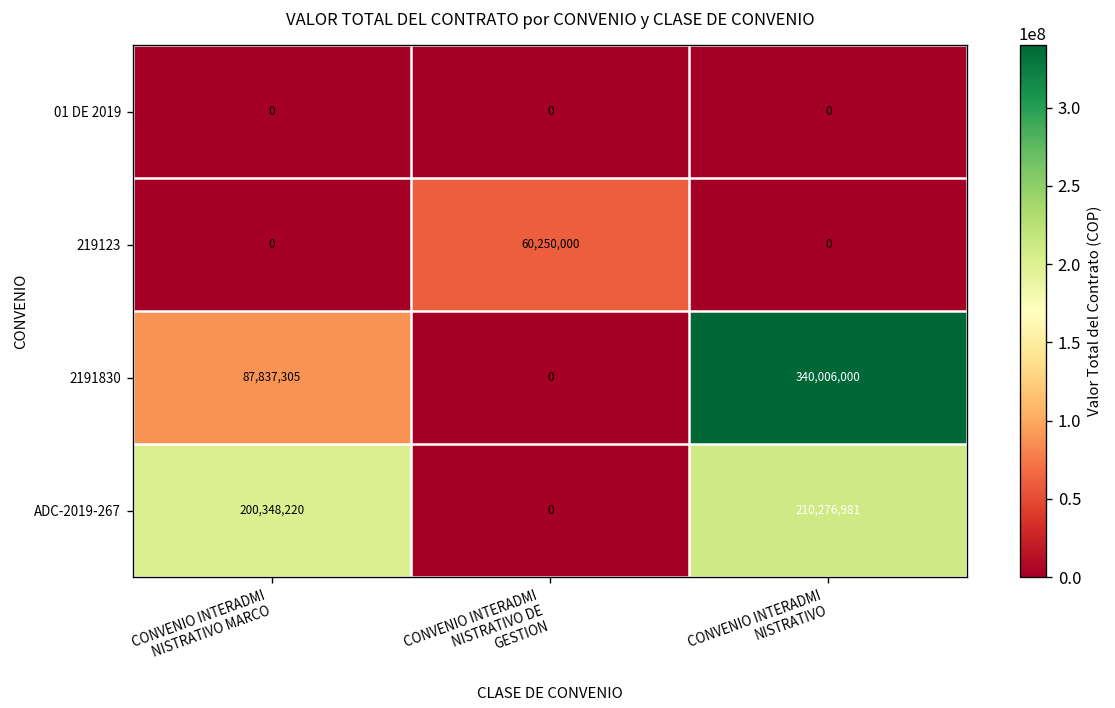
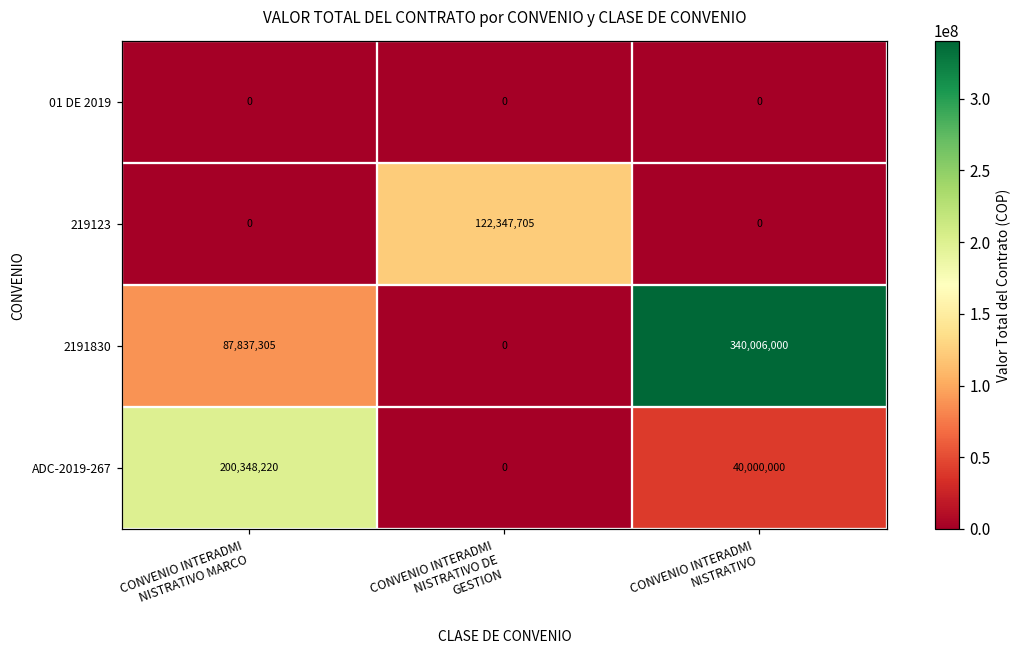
219123, CONVENIO INTERADMI NISTRATIVO DE GESTION: 60,250,000 -> 122,347,705
ADC-2019-267, CONVENIO INTERADMI NISTRATIVO: 210,276,981 -> 40,000,000
